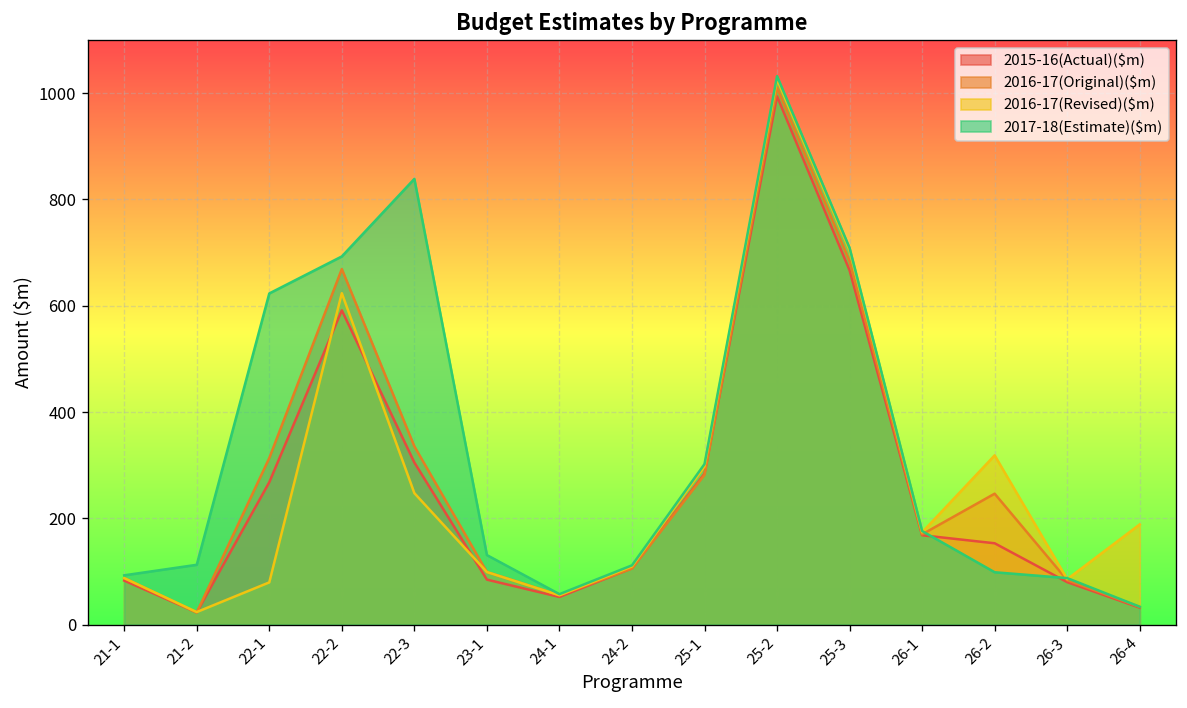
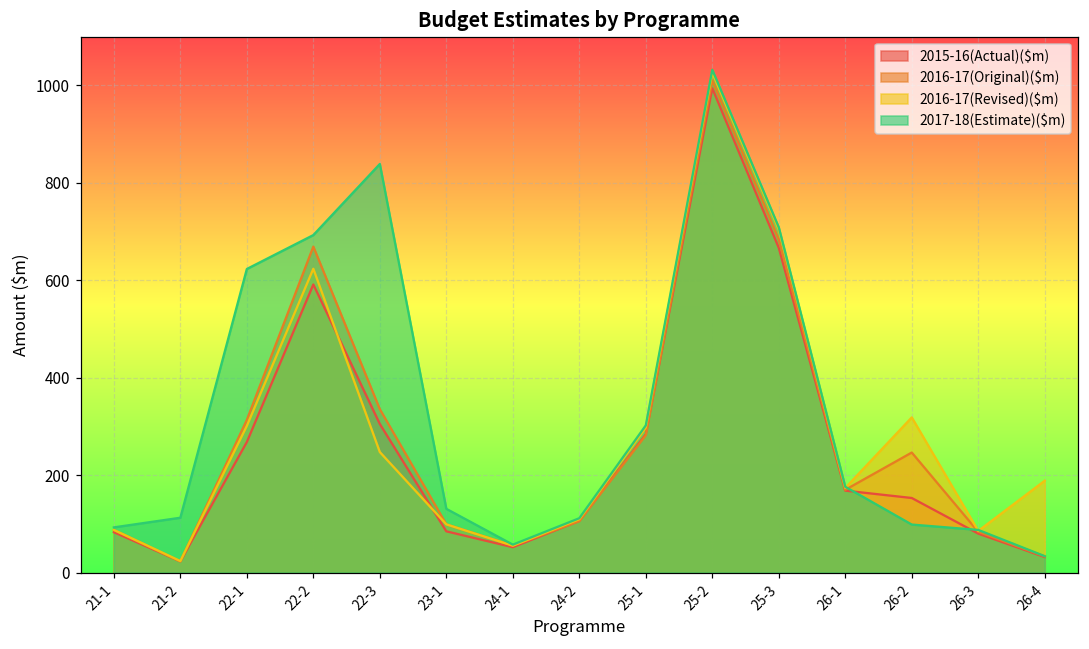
2016-17(Revised)($m), 22-1: 80 -> 300
